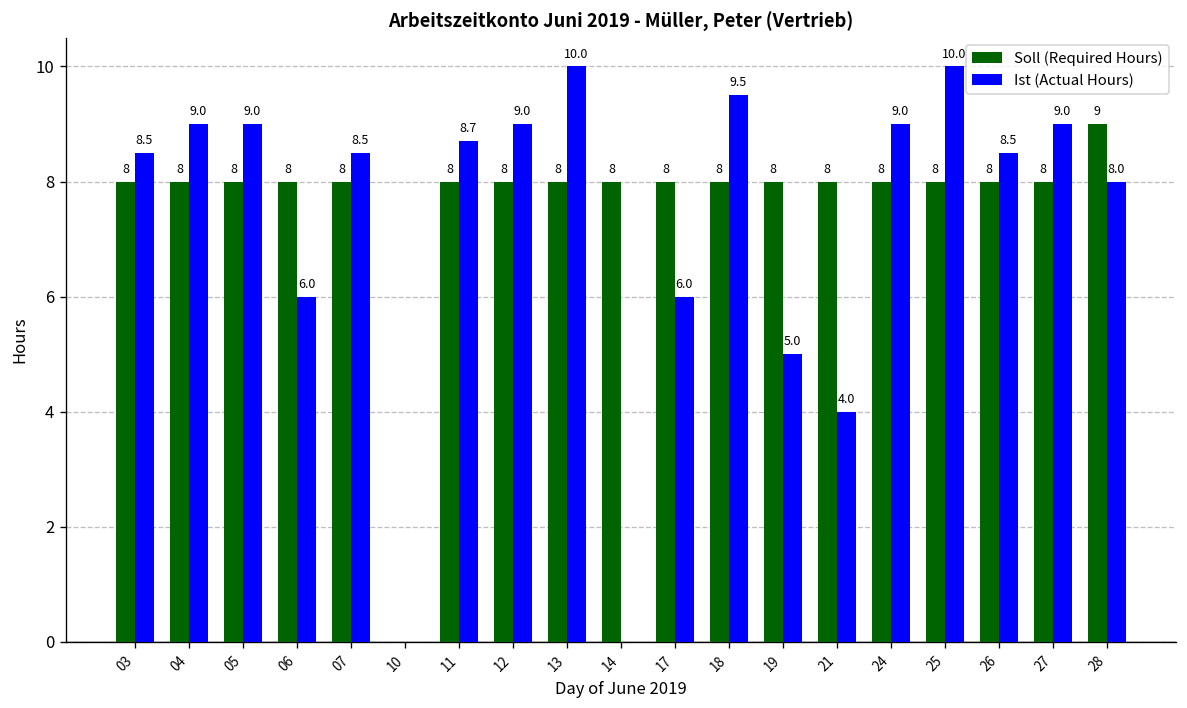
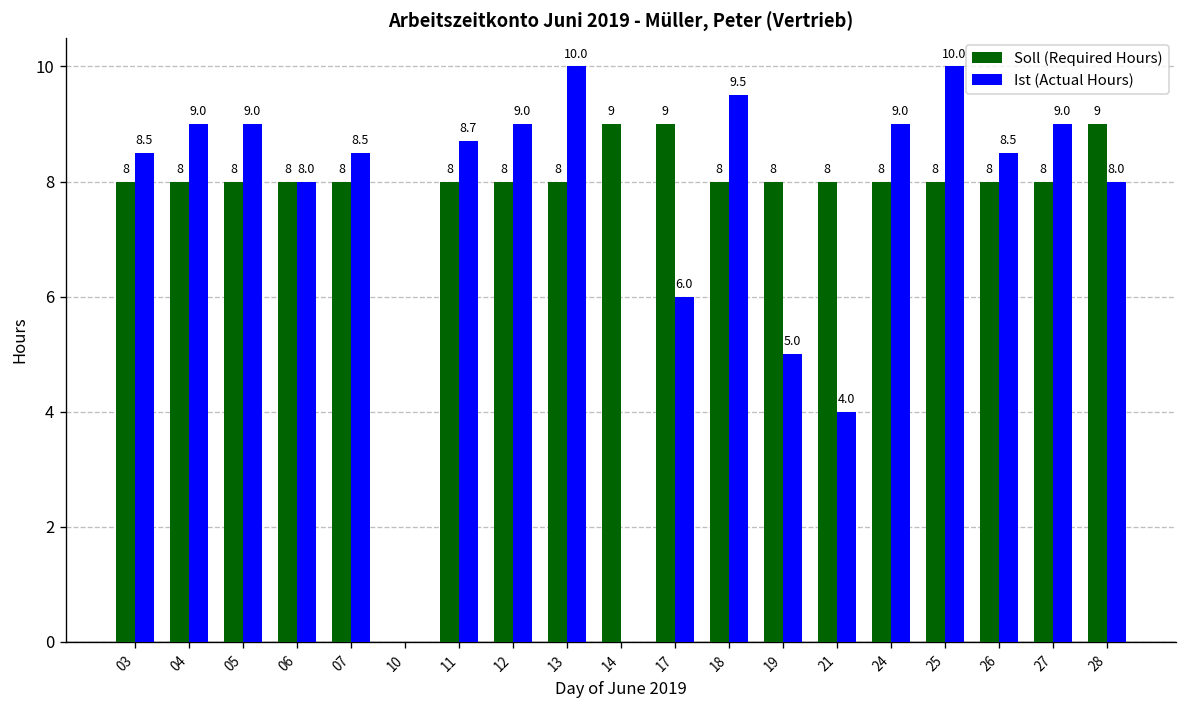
Ist (Actual Hours), 06: 6.0 -> 8.0
Soll (Required Hours), 14: 8 -> 9
Soll (Required Hours), 17: 8 -> 9
